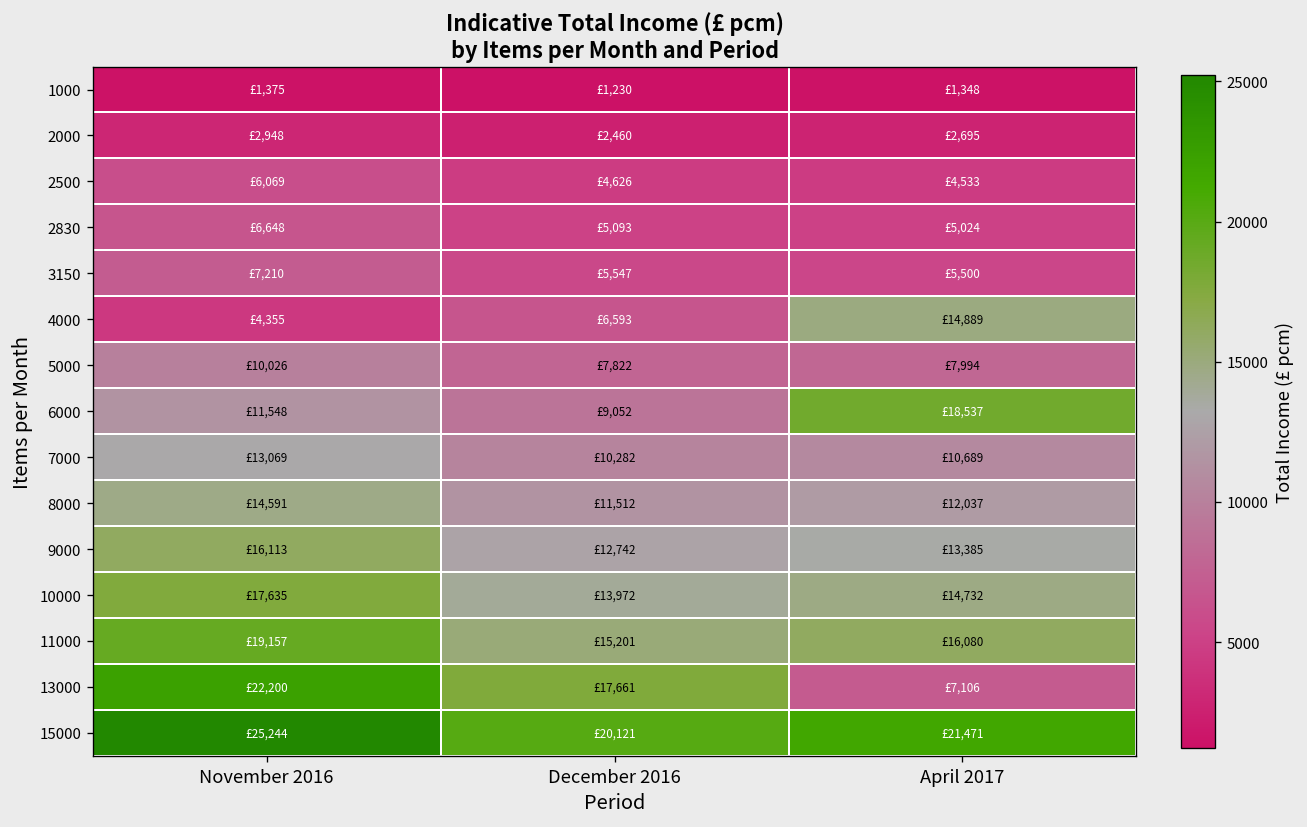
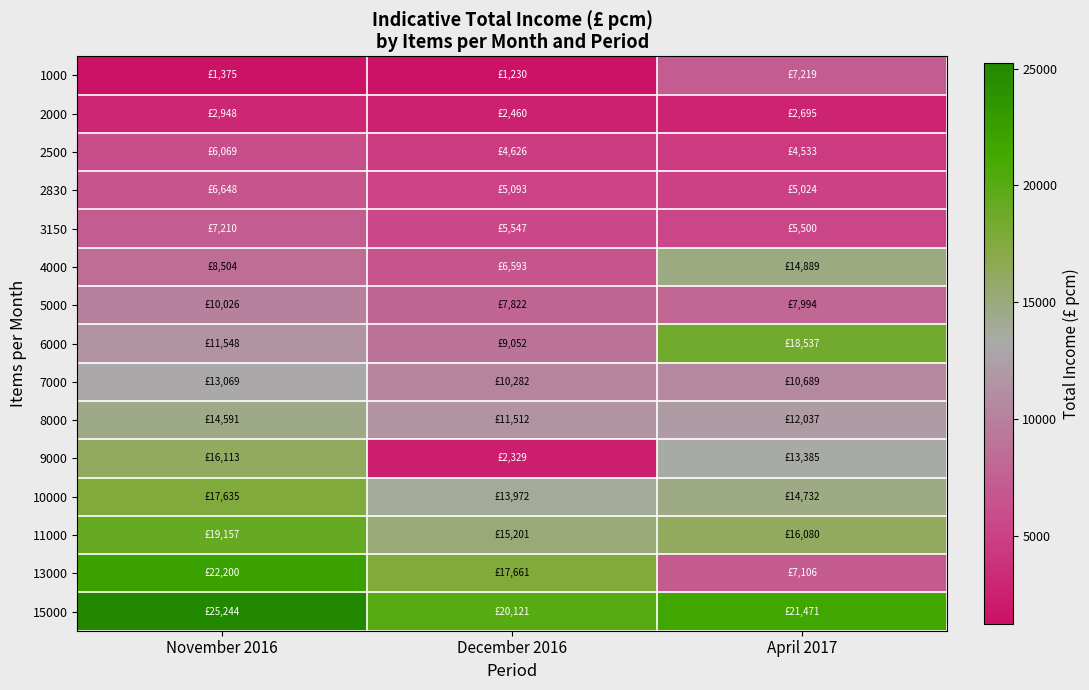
1000, April 2017: £1,348 -> £7,219
4000, November 2016: £4,355 -> £8,504
9000, December 2016: £12,742 -> £2,329
